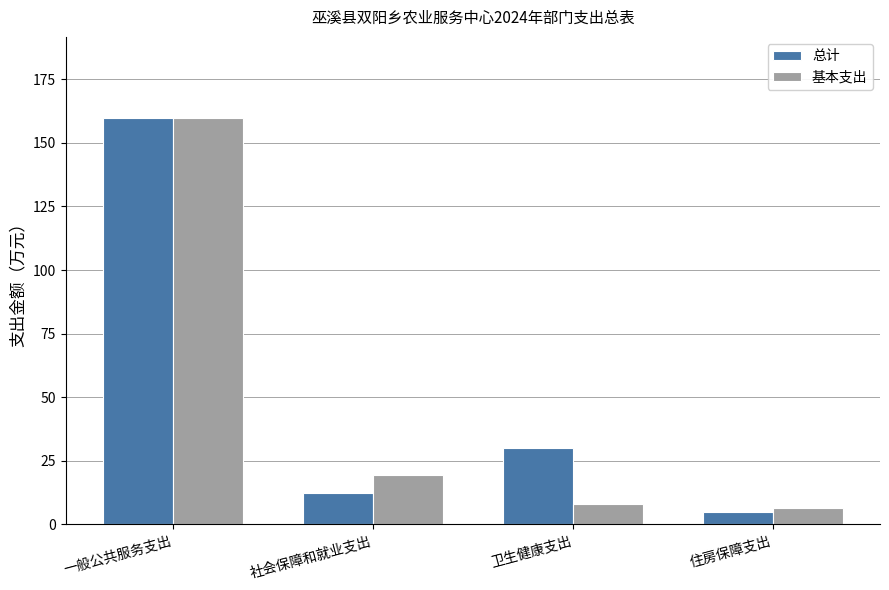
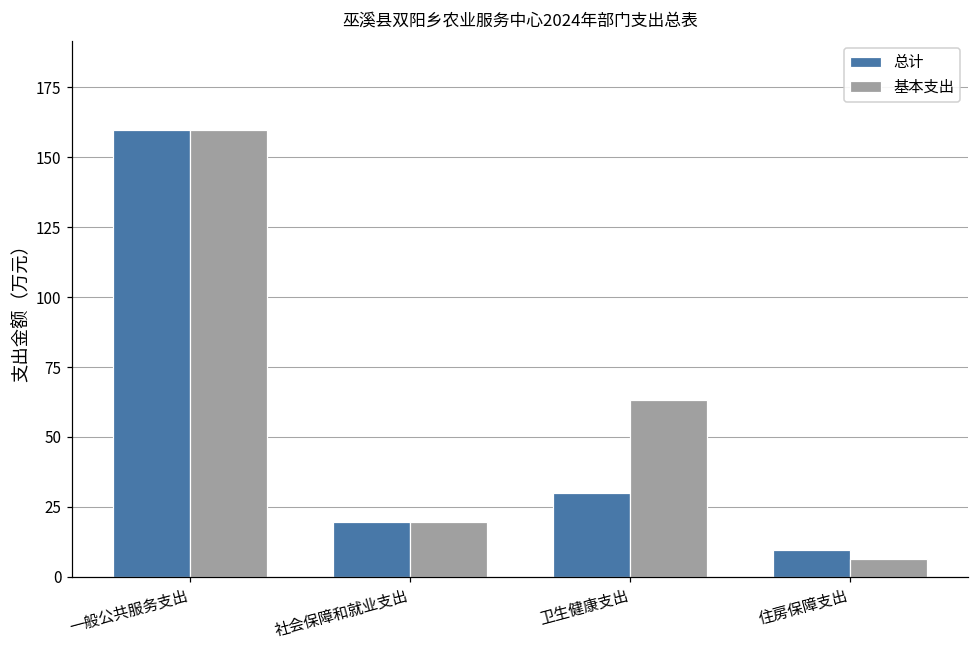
总计, 社会保障和就业支出: 12 -> 20
基本支出, 卫生健康支出: 8 -> 63
总计, 住房保障支出: 5 -> 10
